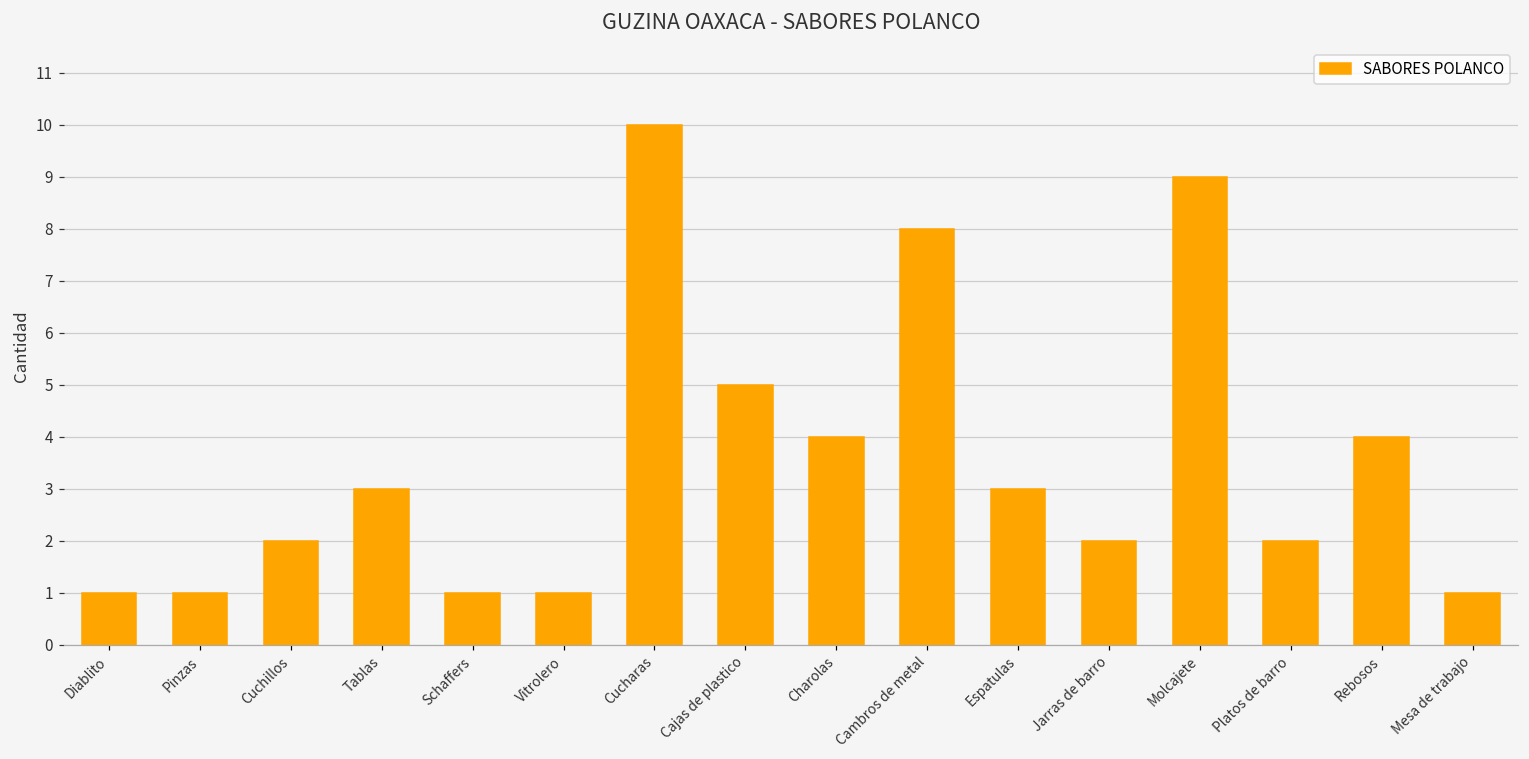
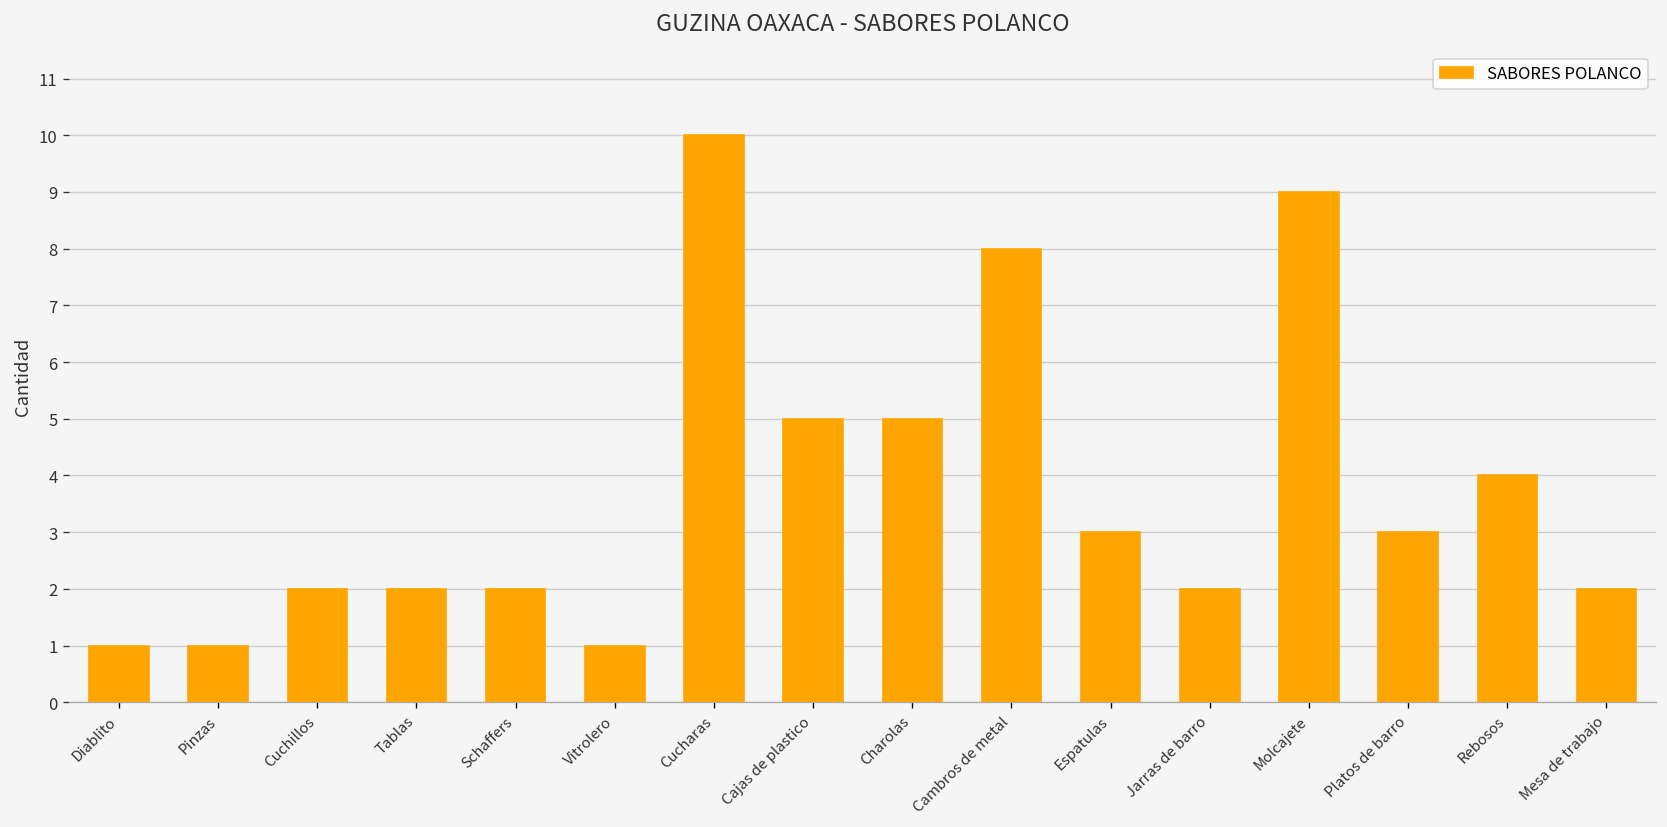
Tablas: 3 -> 2
Schaffers: 1 -> 2
Charolas: 4 -> 5
Platos de barro: 2 -> 3
Mesa de trabajo: 1 -> 2
